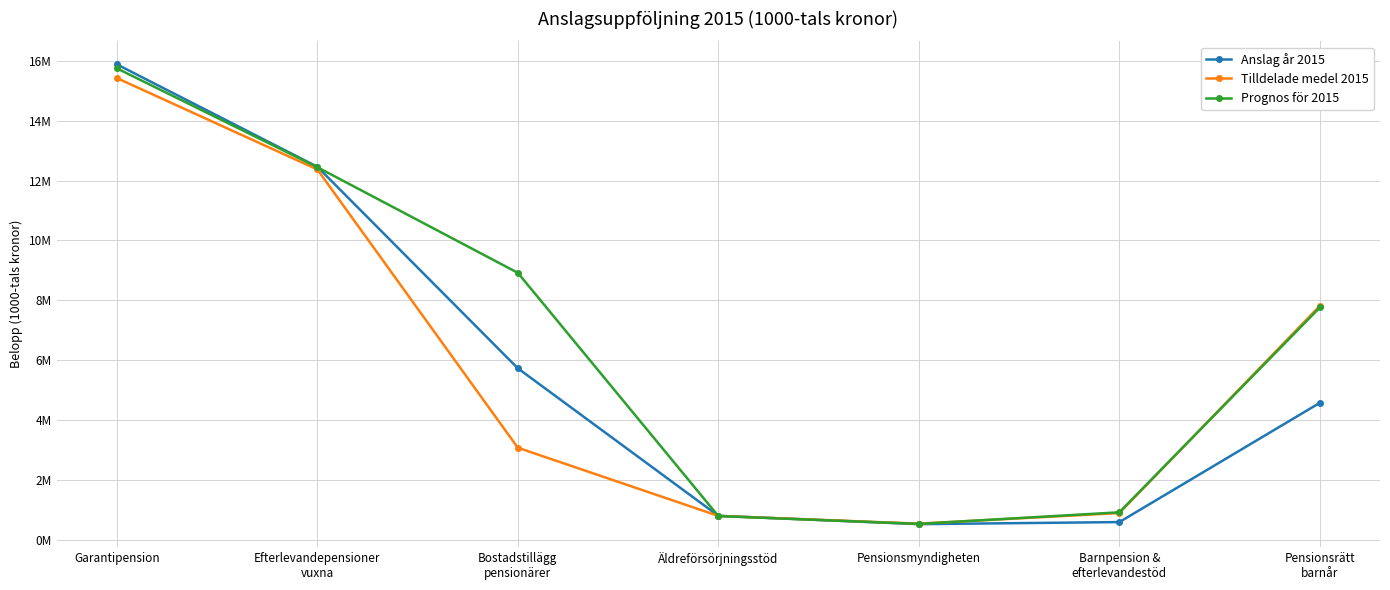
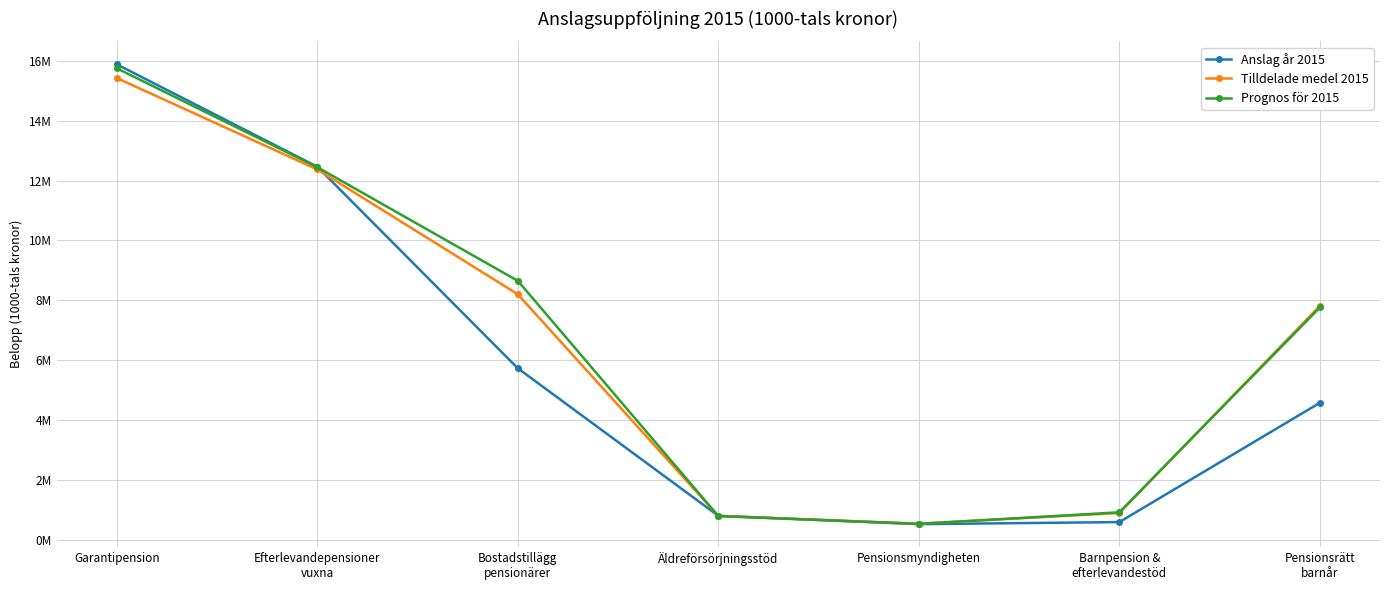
Tilldelade medel 2015, Bostadstillägg pensionärer: 3100000 -> 8200000
Prognos för 2015, Bostadstillägg pensionärer: 8900000 -> 8700000
